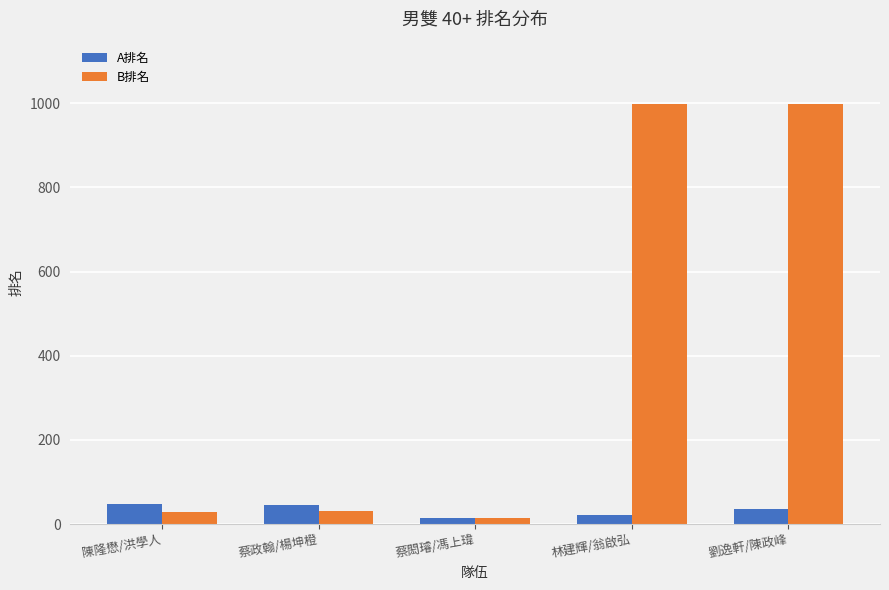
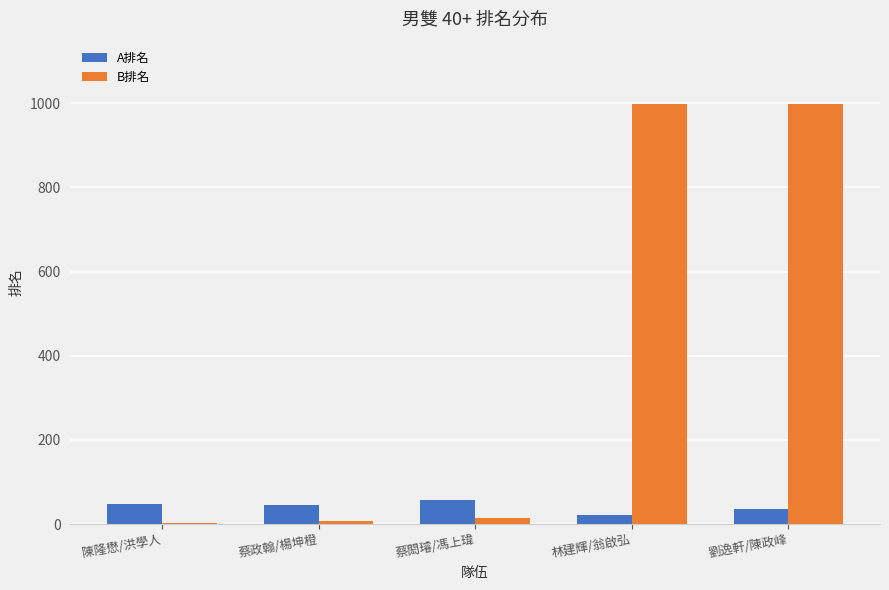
B排名, 陳隆懋/洪學人: 30 -> 0
B排名, 蔡政翰/楊坤橙: 30 -> 10
A排名, 蔡閎璿/馮上瑋: 20 -> 60
